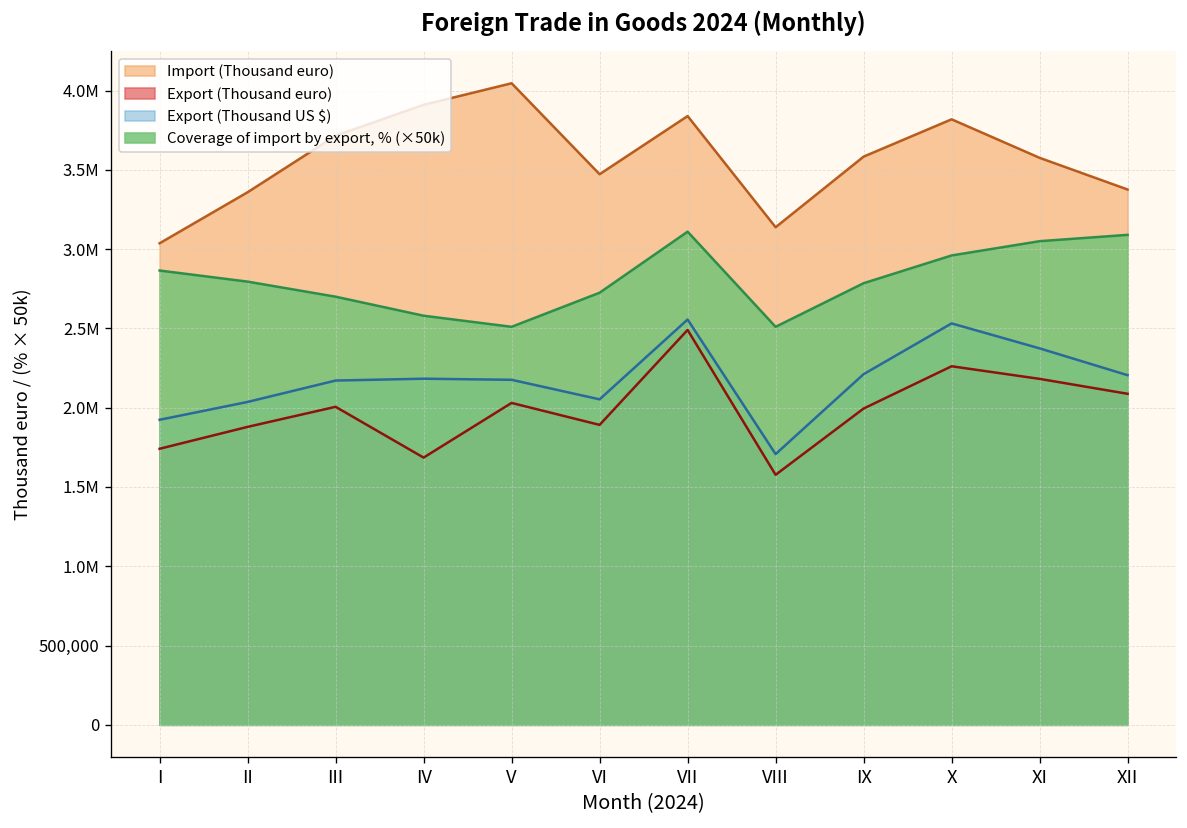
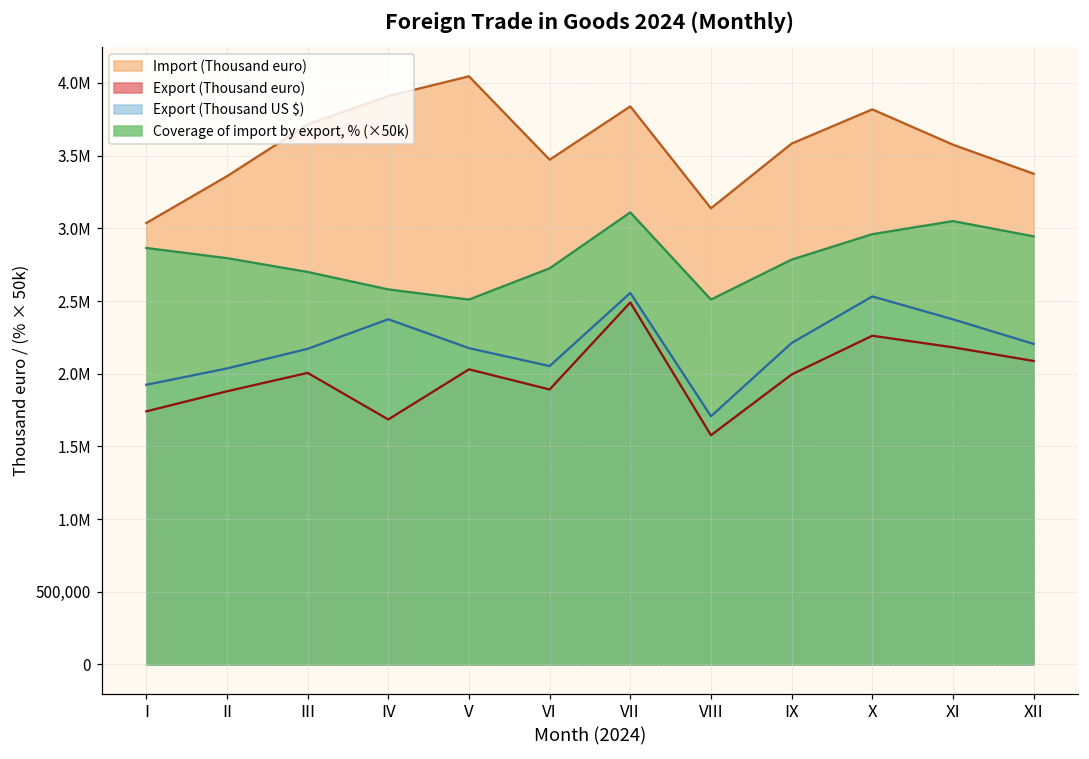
Export (Thousand US $), IV: 2,180,000 -> 2,370,000
Coverage of import by export, % (×50k), XII: 3,090,000 -> 2,950,000
